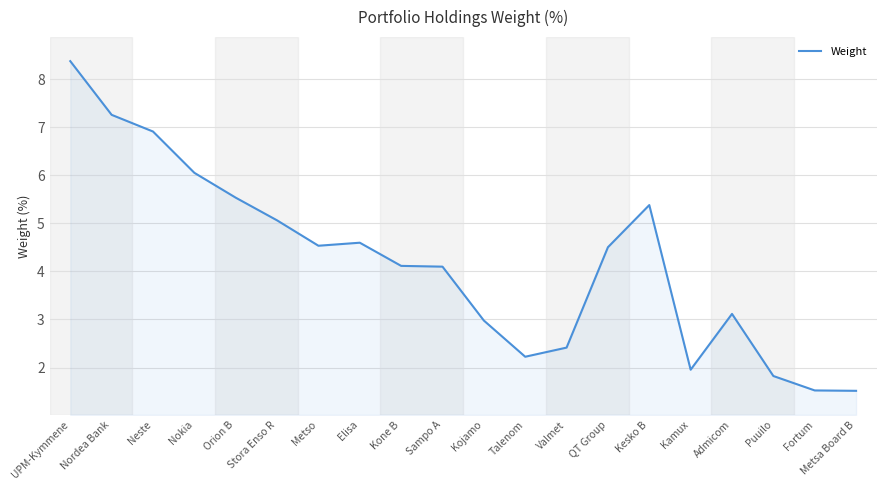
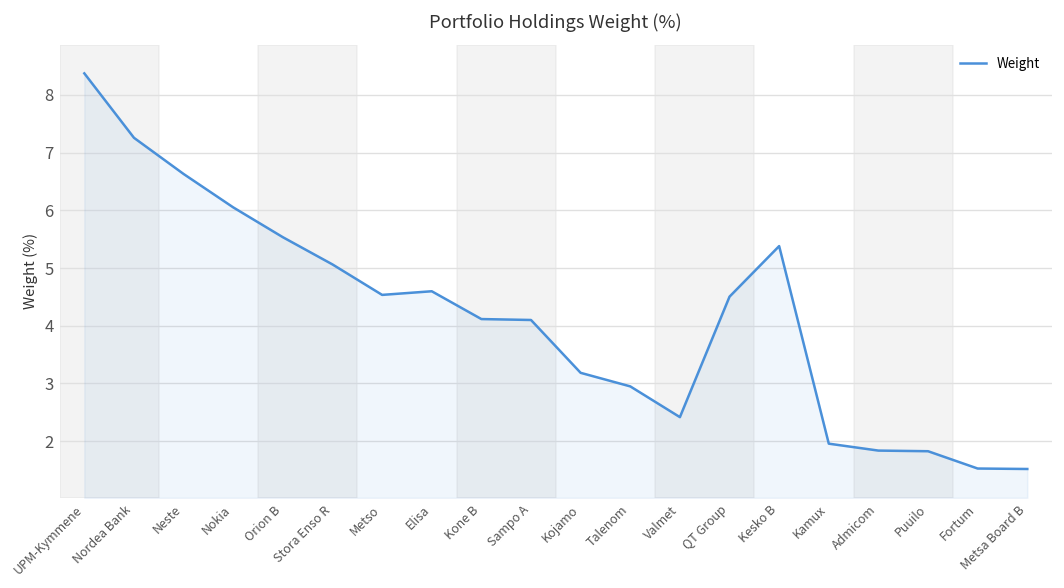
Neste: 6.9 -> 6.6
Kojamo: 3.0 -> 3.2
Talenom: 2.2 -> 2.9
Admicom: 3.1 -> 1.8
